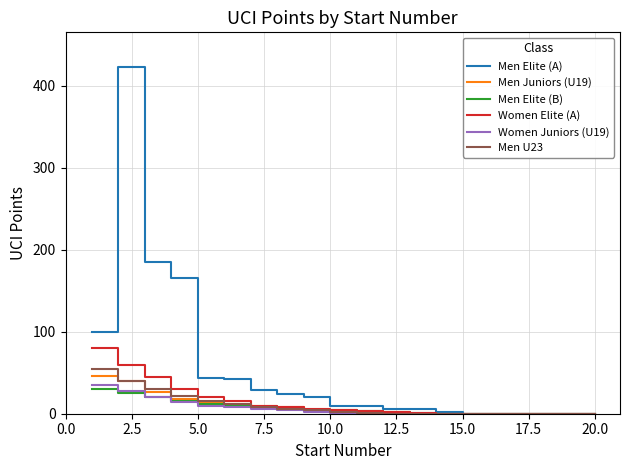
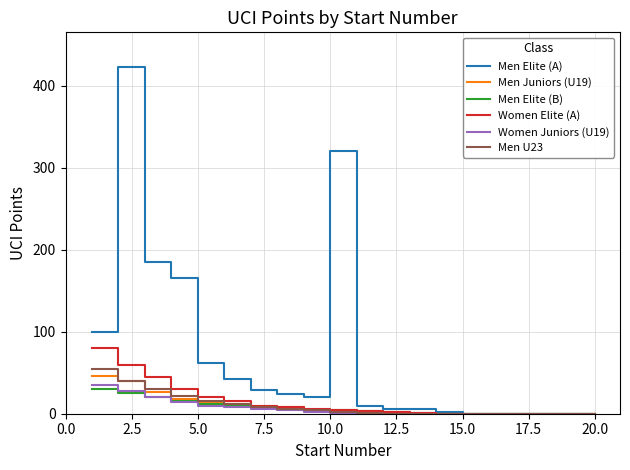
Men Elite (A), 5.0: 40 -> 60
Men Elite (A), 10.0: 10 -> 320
